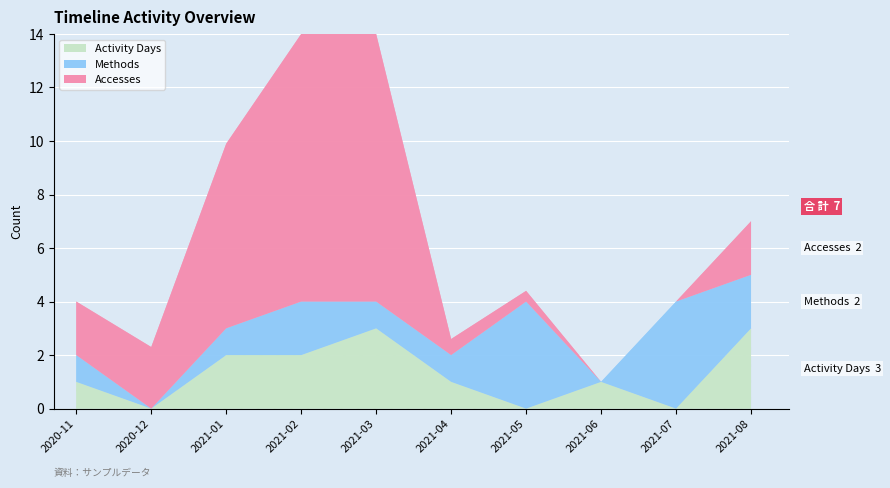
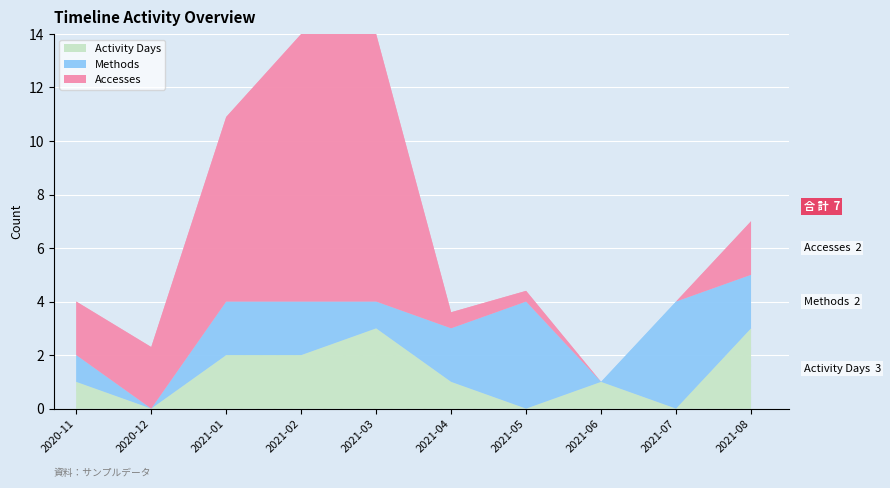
Methods, 2021-01: 1 -> 2
Methods, 2021-04: 1 -> 2
